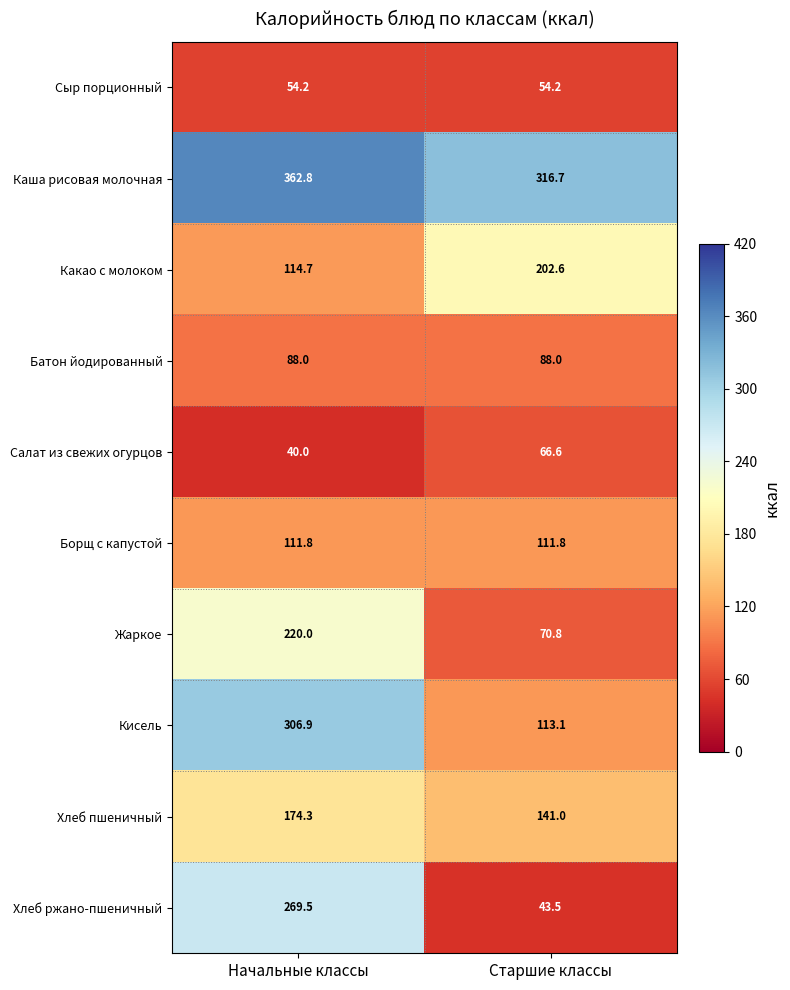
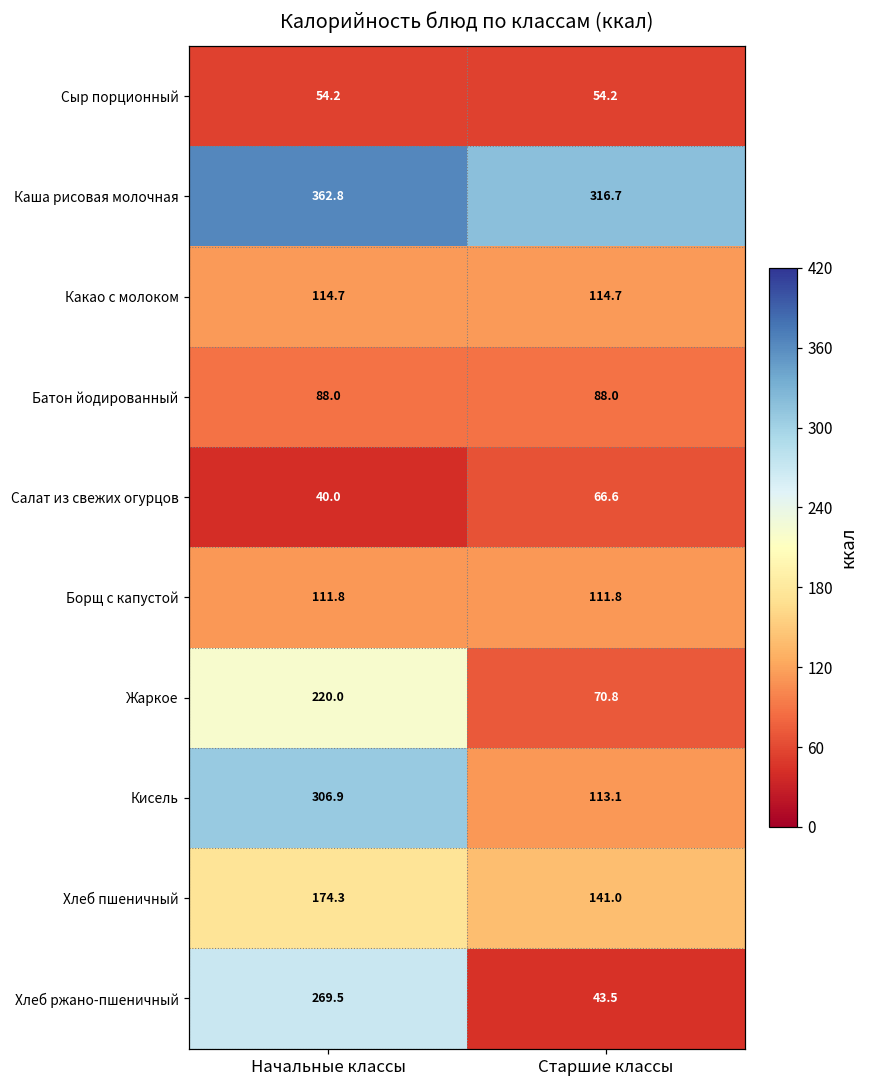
Какао с молоком, Старшие классы: 202.6 -> 114.7
